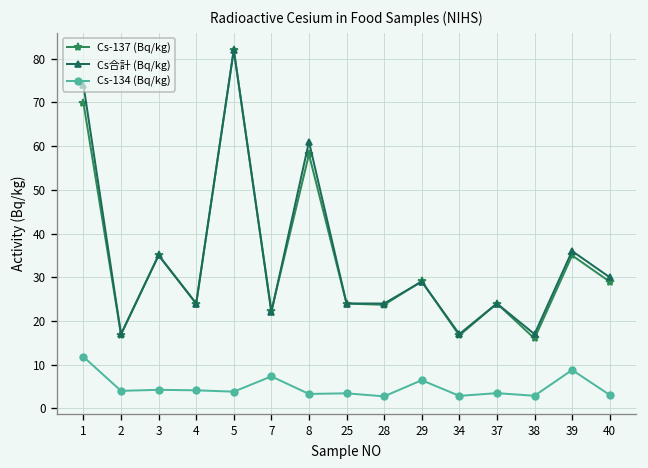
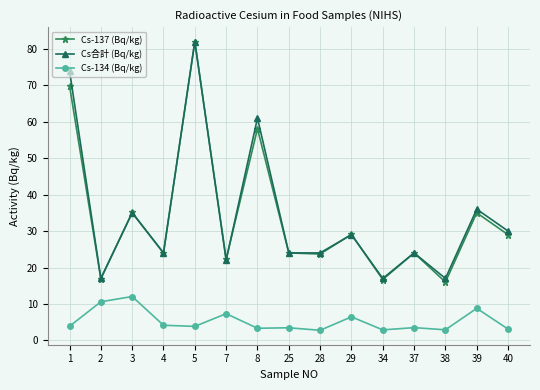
Cs-134 (Bq/kg), 1: 12 -> 4
Cs-134 (Bq/kg), 2: 4 -> 11
Cs-134 (Bq/kg), 3: 4 -> 12
